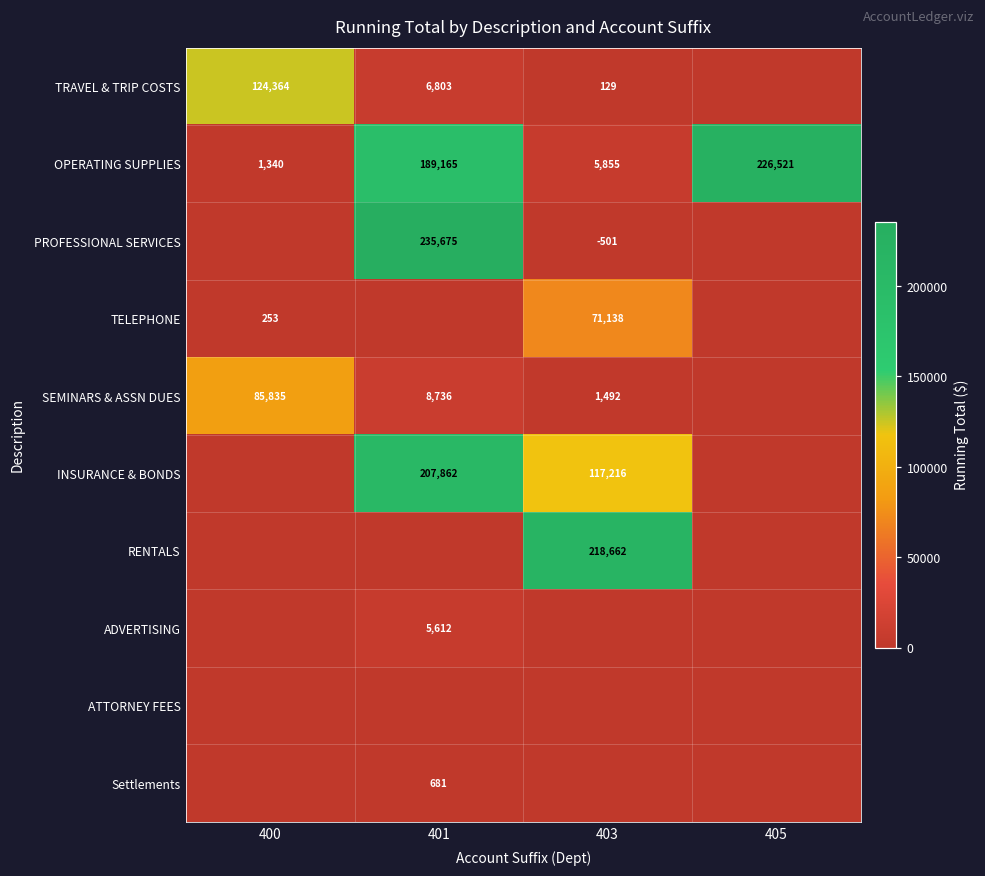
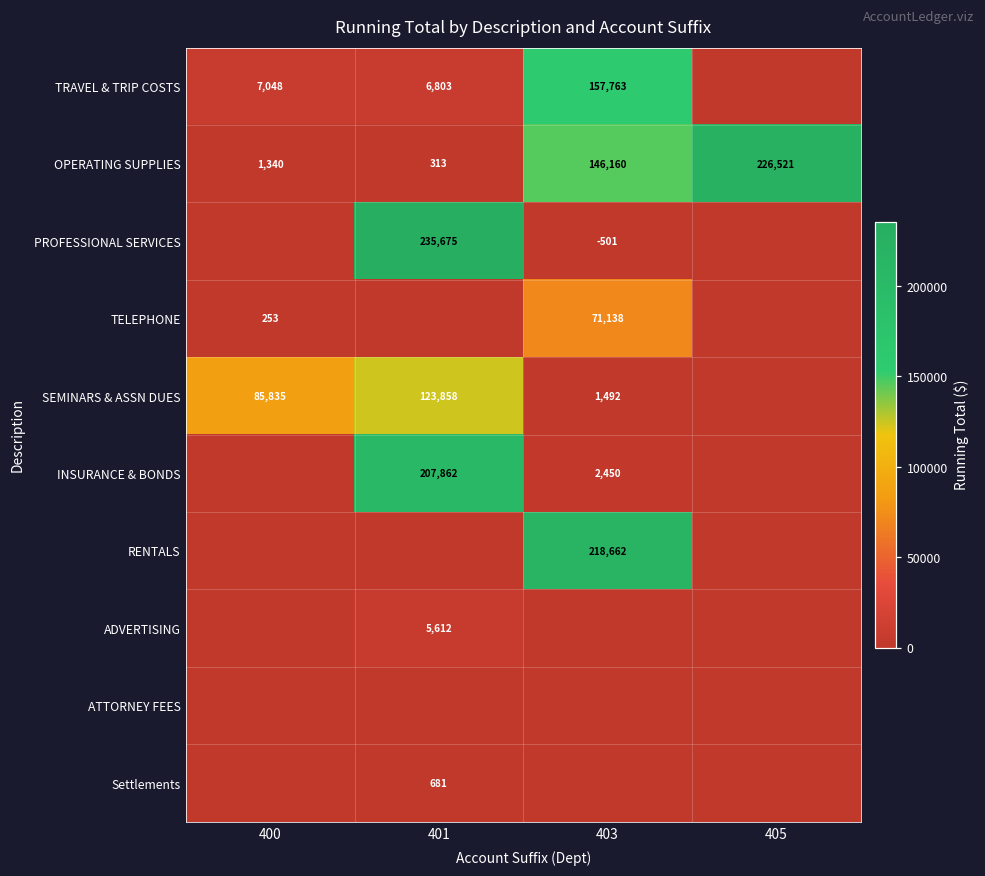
TRAVEL & TRIP COSTS, 400: 124,364 -> 7,048
TRAVEL & TRIP COSTS, 403: 129 -> 157,763
OPERATING SUPPLIES, 401: 189,165 -> 313
OPERATING SUPPLIES, 403: 5,855 -> 146,160
SEMINARS & ASSN DUES, 401: 8,736 -> 123,858
INSURANCE & BONDS, 403: 117,216 -> 2,450
